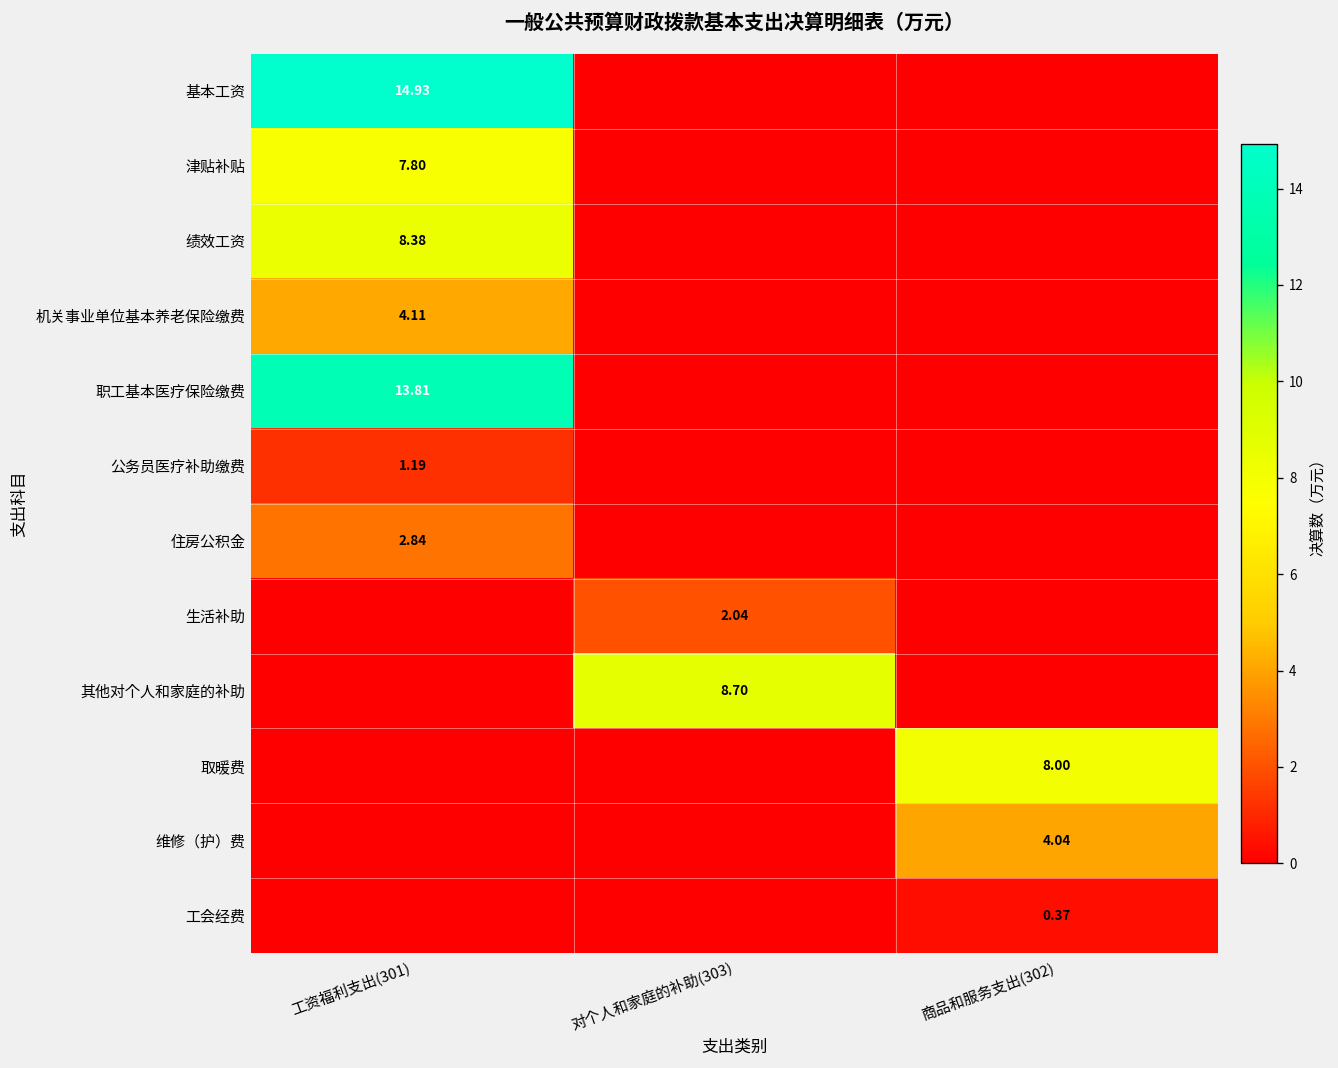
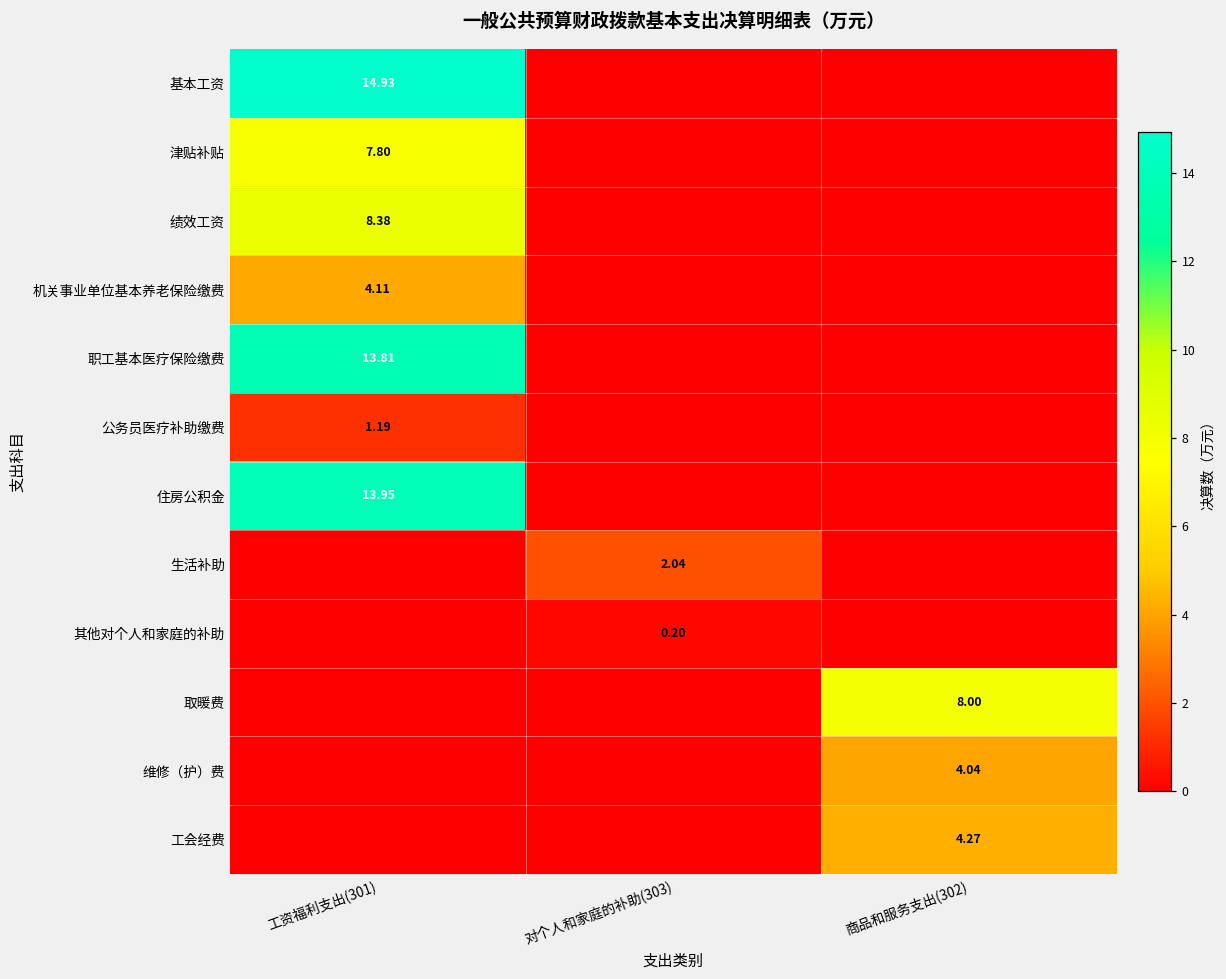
住房公积金, 工资福利支出(301): 2.84 -> 13.95
其他对个人和家庭的补助, 对个人和家庭的补助(303): 8.70 -> 0.20
工会经费, 商品和服务支出(302): 0.37 -> 4.27
